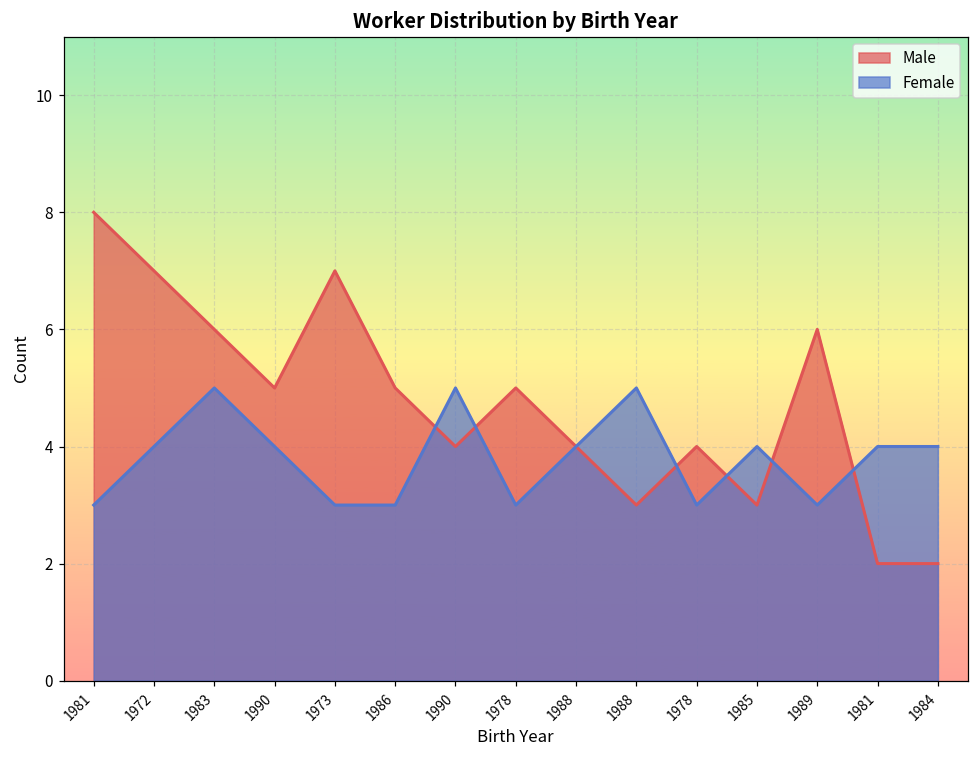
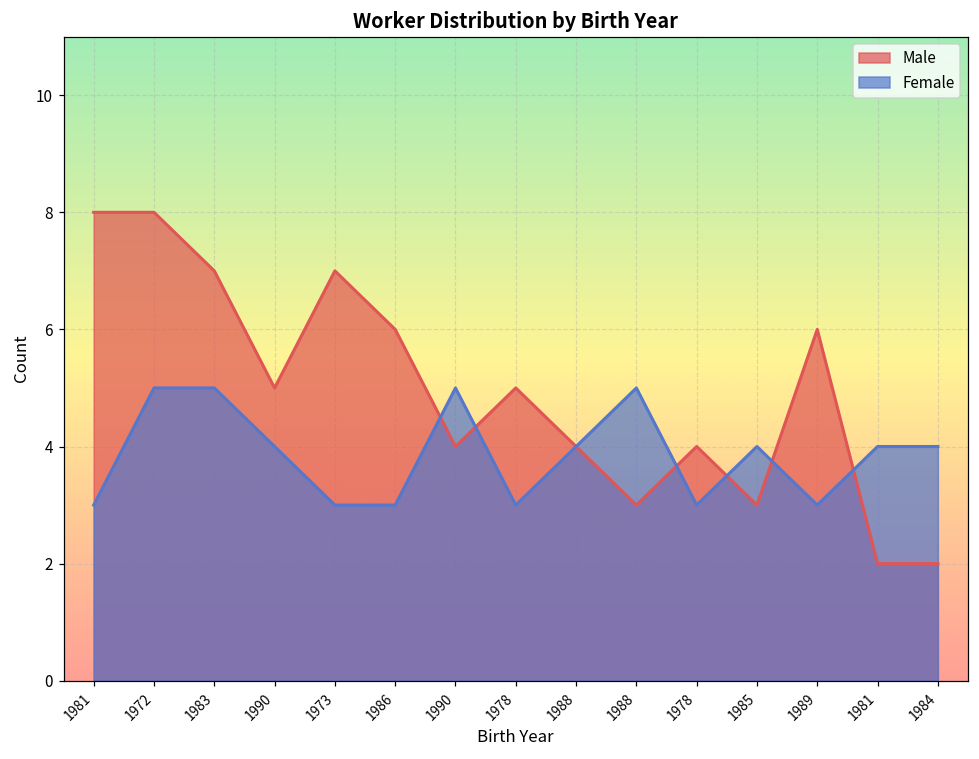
Male, 1972: 7 -> 8
Female, 1972: 4 -> 5
Male, 1983: 6 -> 7
Male, 1986: 5 -> 6
